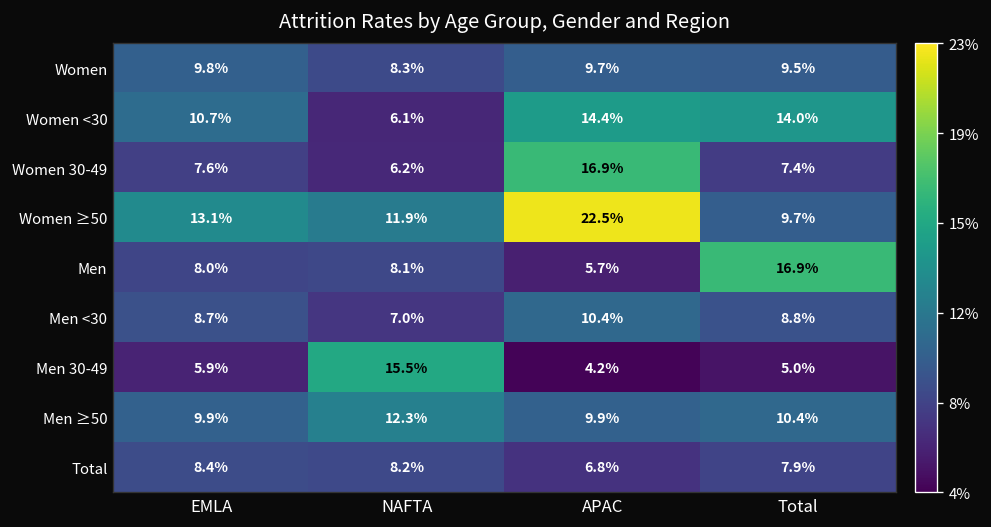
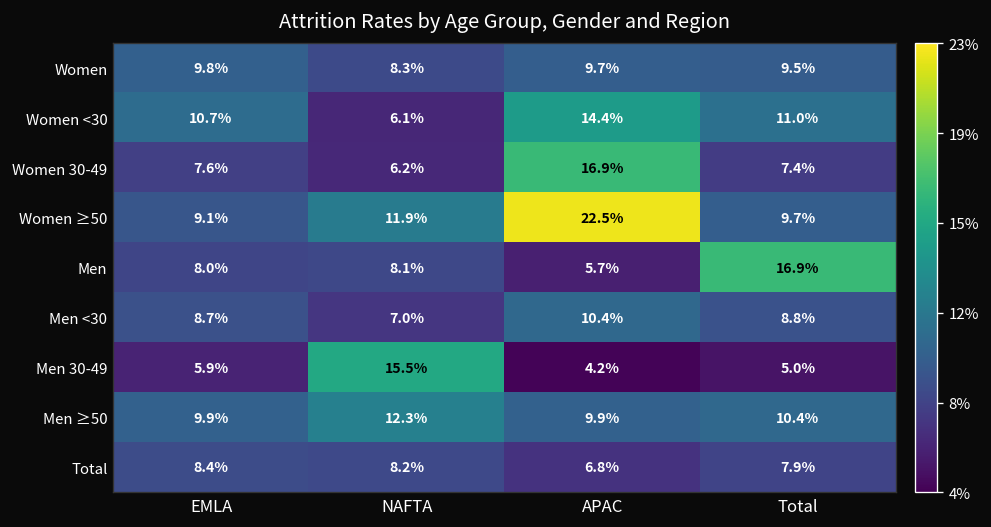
Women <30, Total: 14.0% -> 11.0%
Women ≥50, EMLA: 13.1% -> 9.1%
